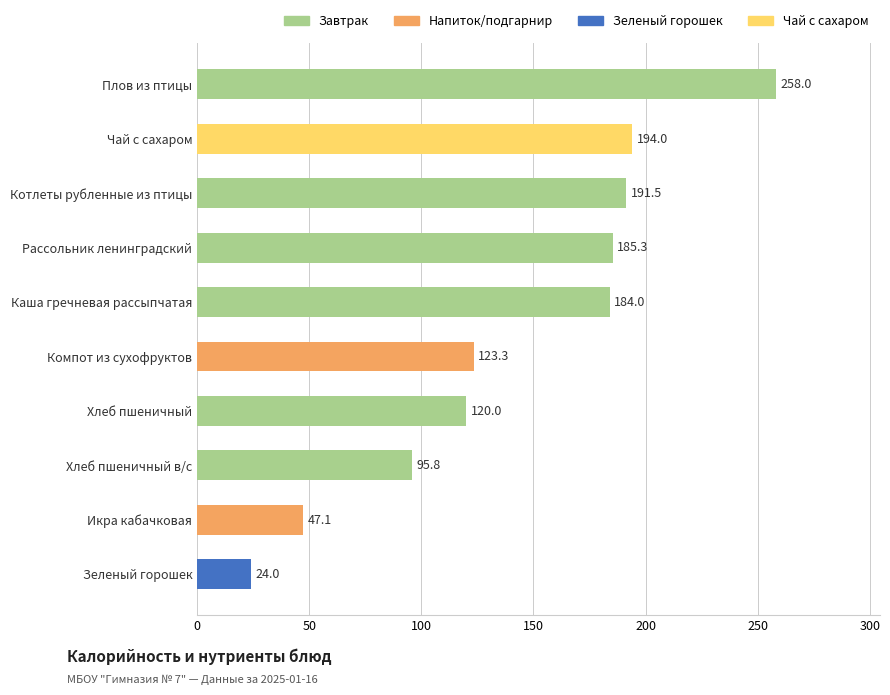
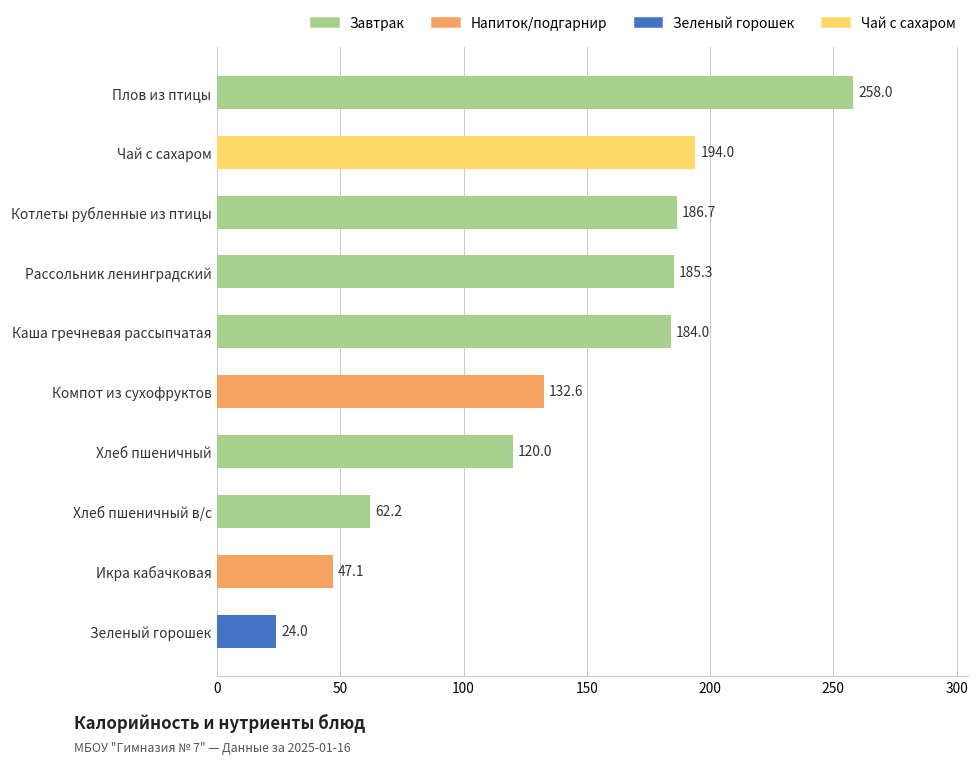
Котлеты рубленные из птицы: 191.5 -> 186.7
Компот из сухофруктов: 123.3 -> 132.6
Хлеб пшеничный в/с: 95.8 -> 62.2
